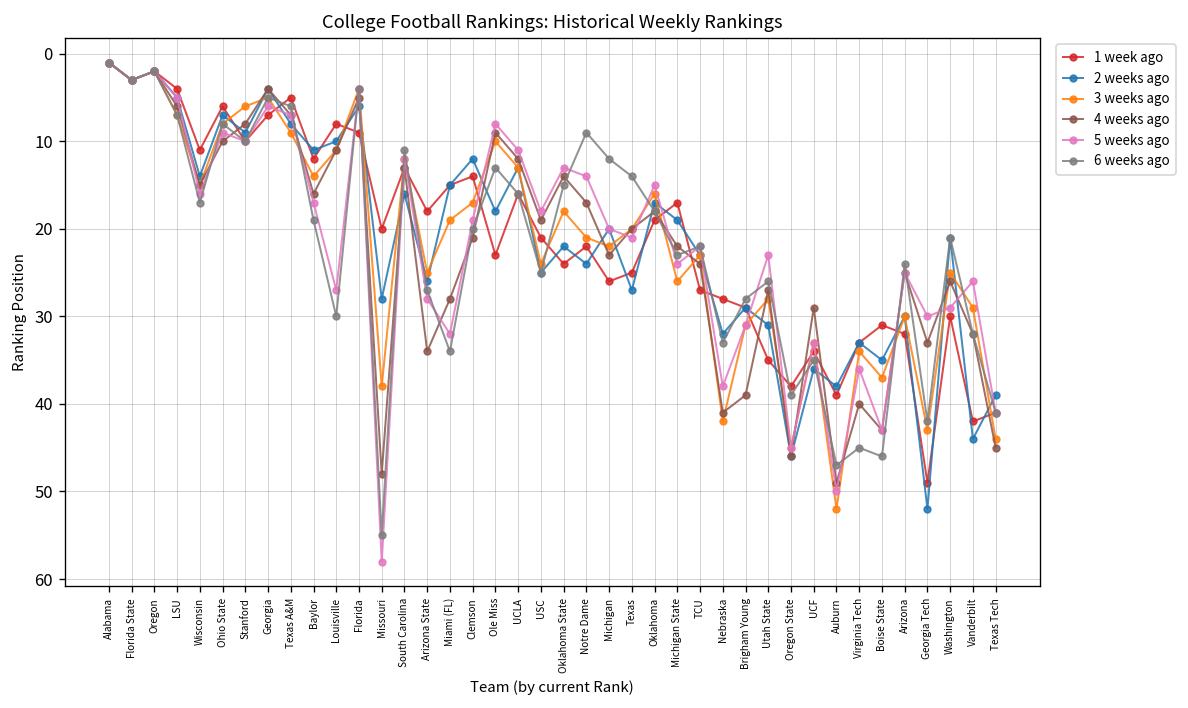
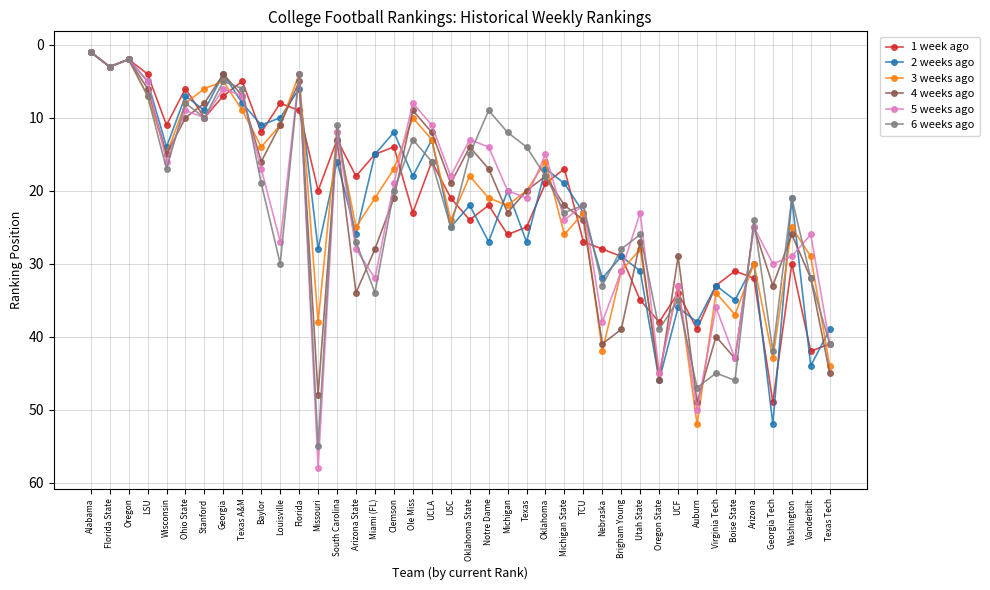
3 weeks ago, Miami (FL): 19 -> 21
2 weeks ago, Notre Dame: 24 -> 27
